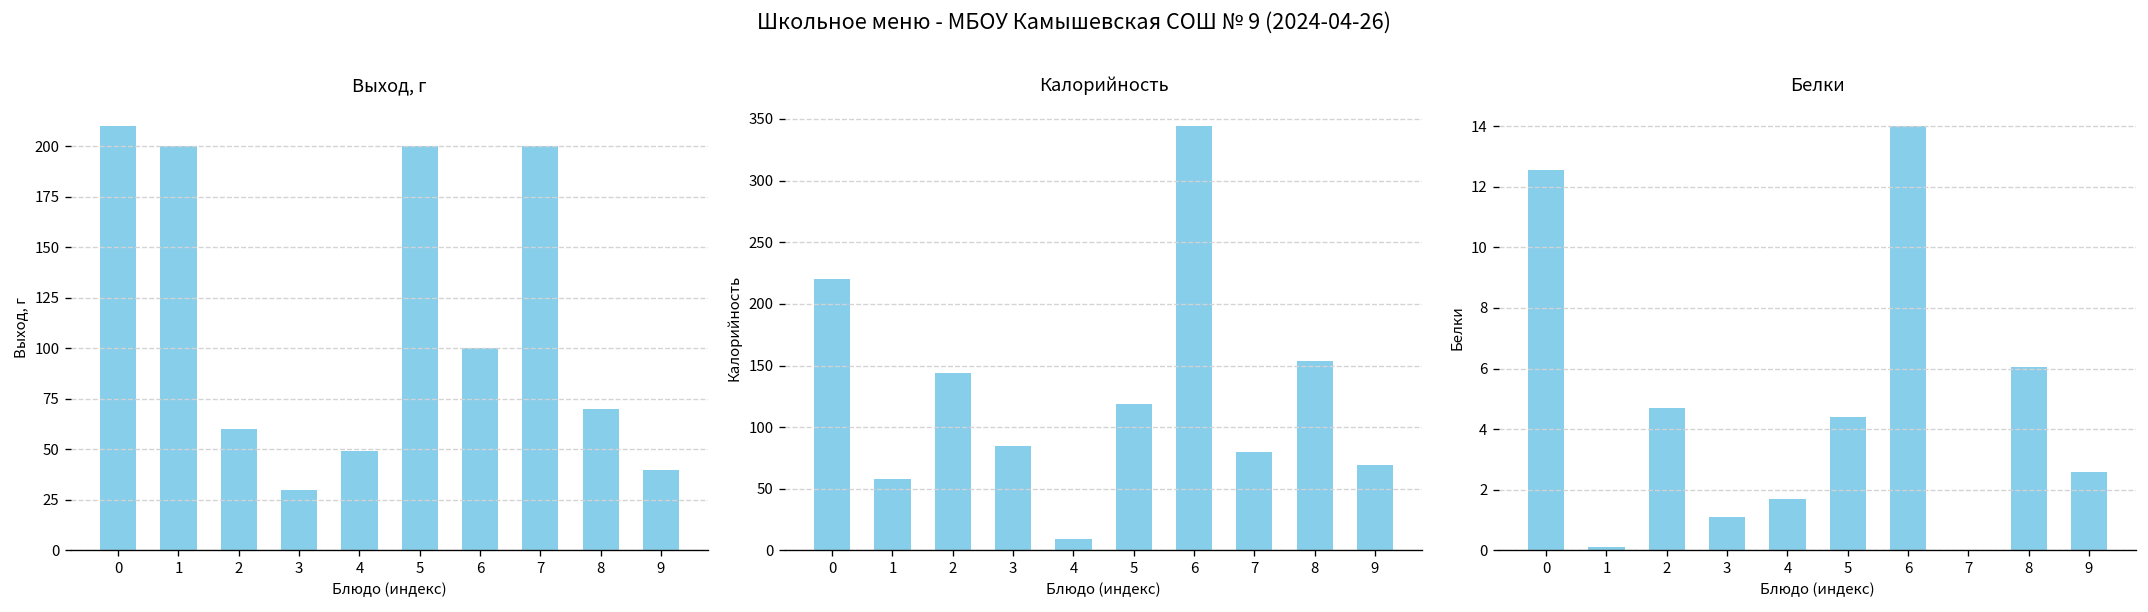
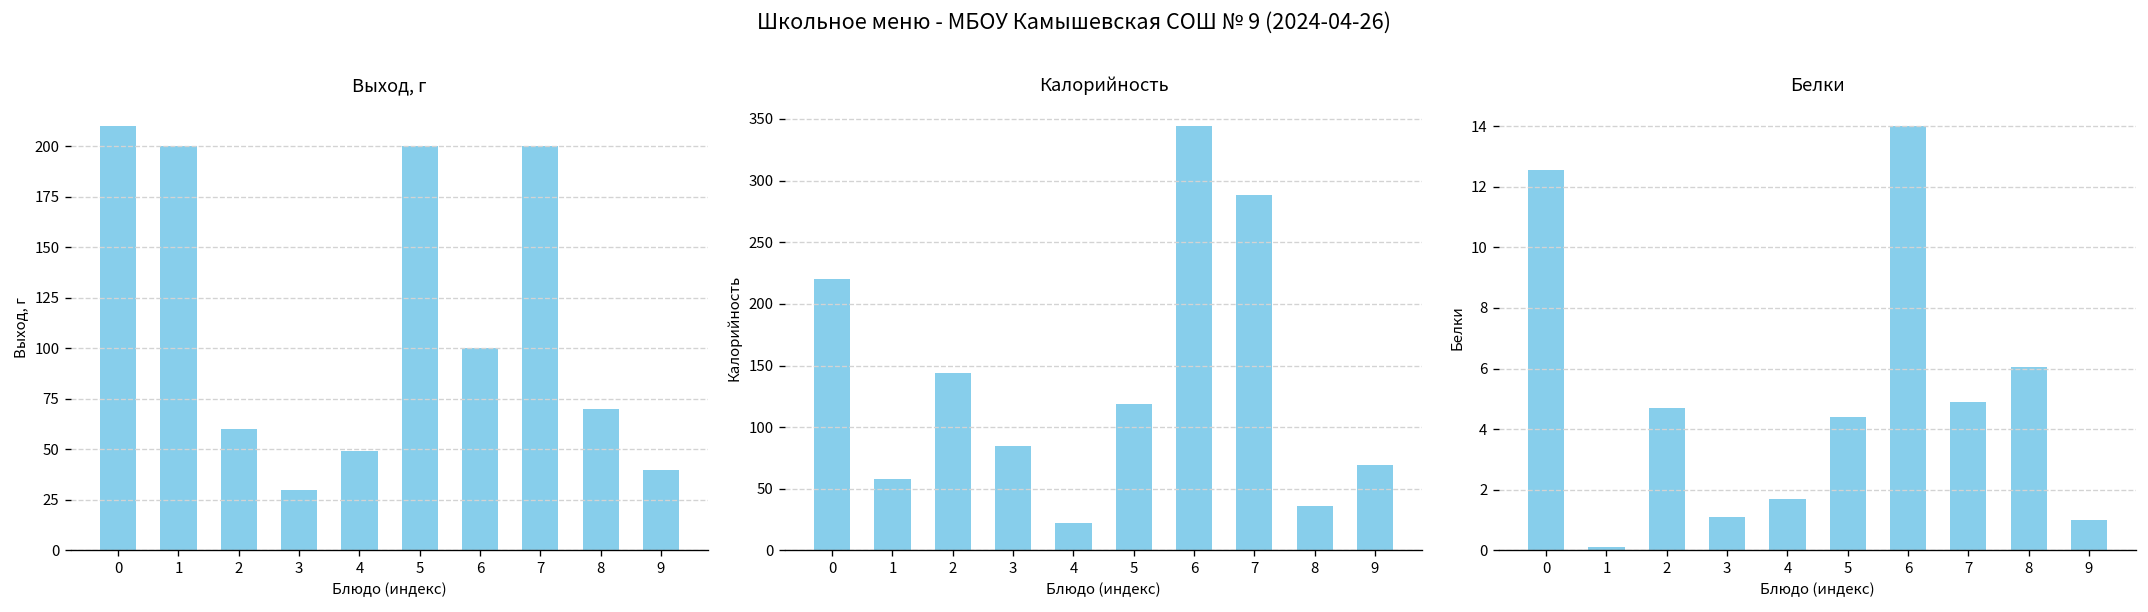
Калорийность, 4: 9 -> 22
Калорийность, 7: 80 -> 288
Калорийность, 8: 154 -> 36
Белки, 7: 0.0 -> 4.9
Белки, 9: 2.6 -> 1.0
